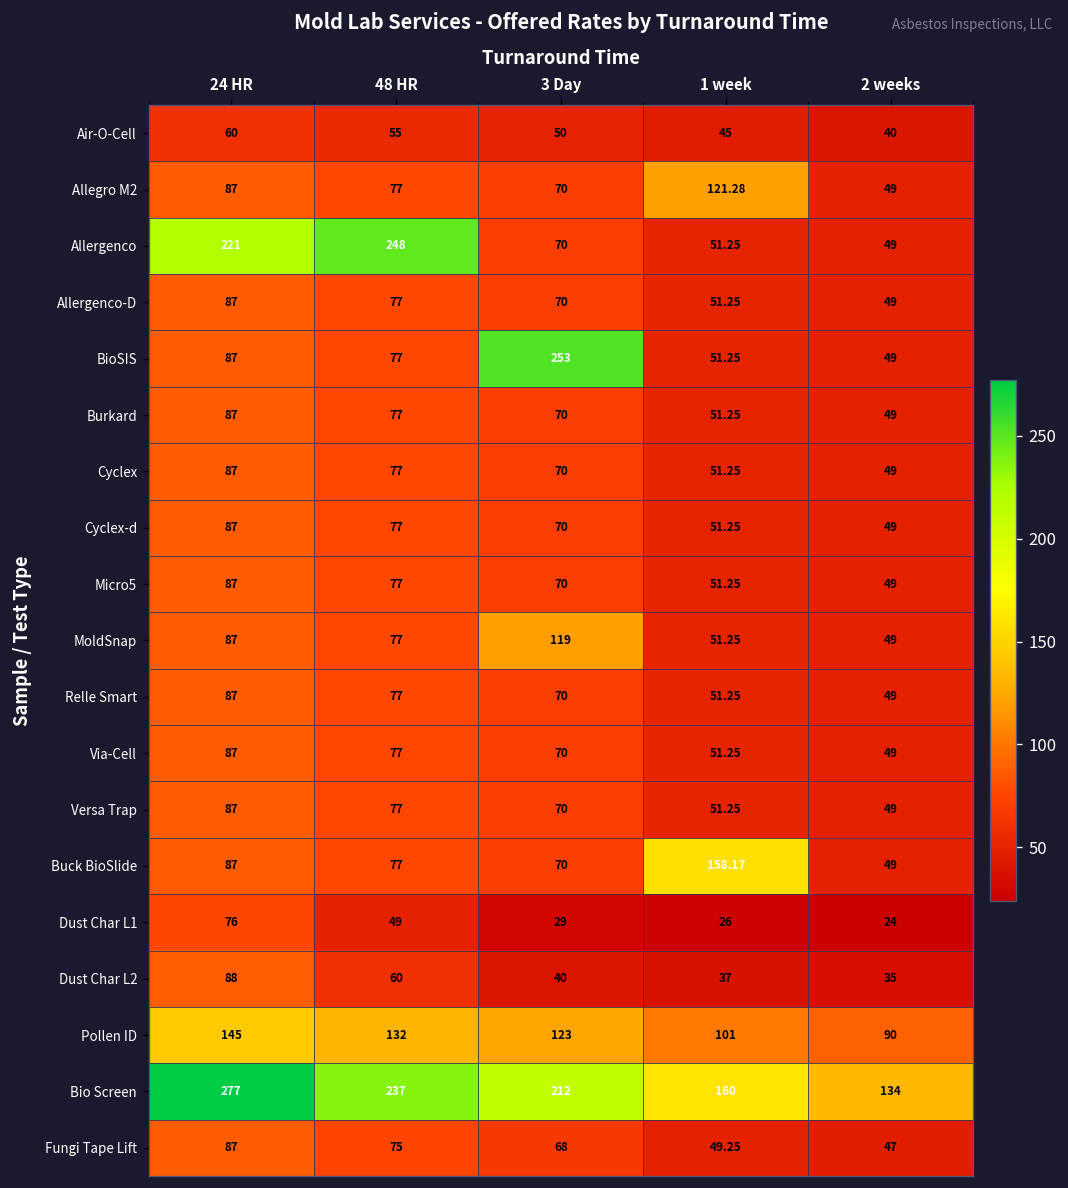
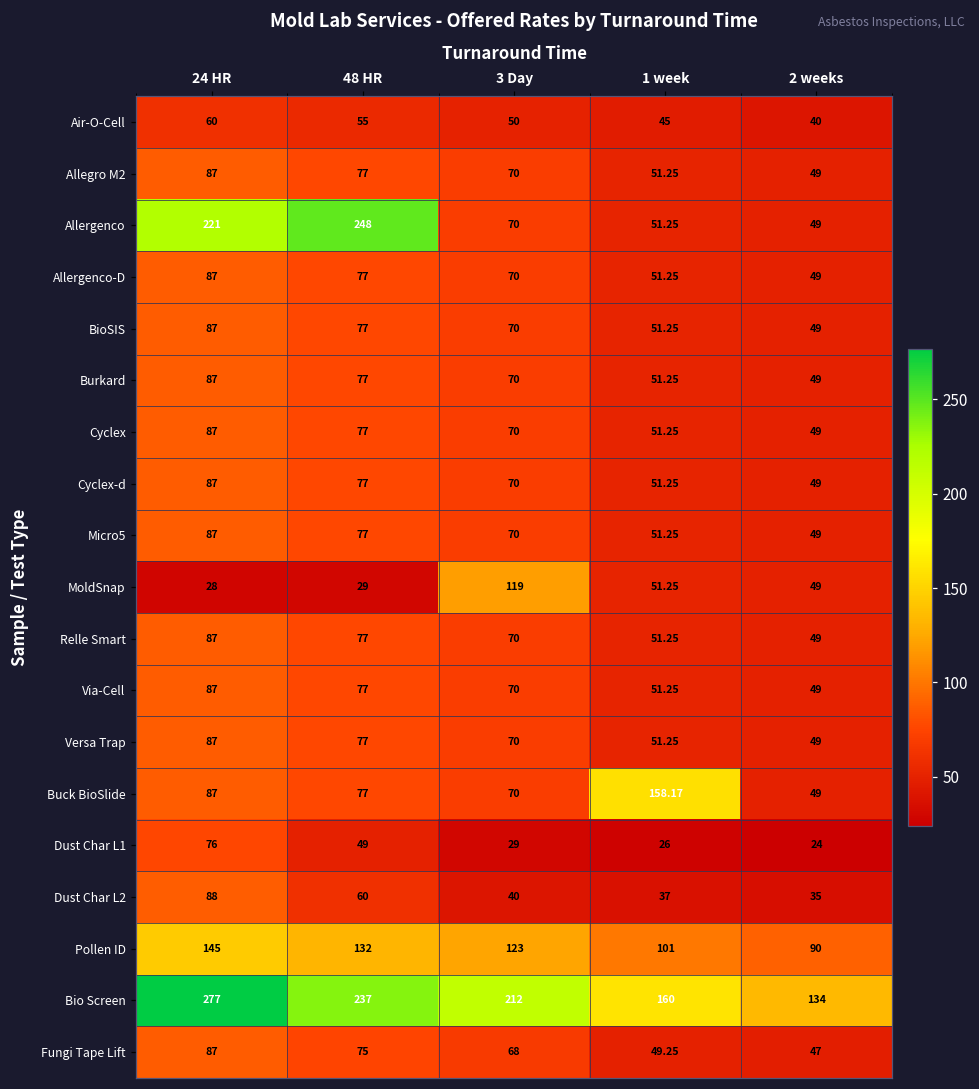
Allegro M2, 1 week: 121.28 -> 51.25
BioSIS, 3 Day: 253 -> 70
MoldSnap, 24 HR: 87 -> 28
MoldSnap, 48 HR: 77 -> 29
